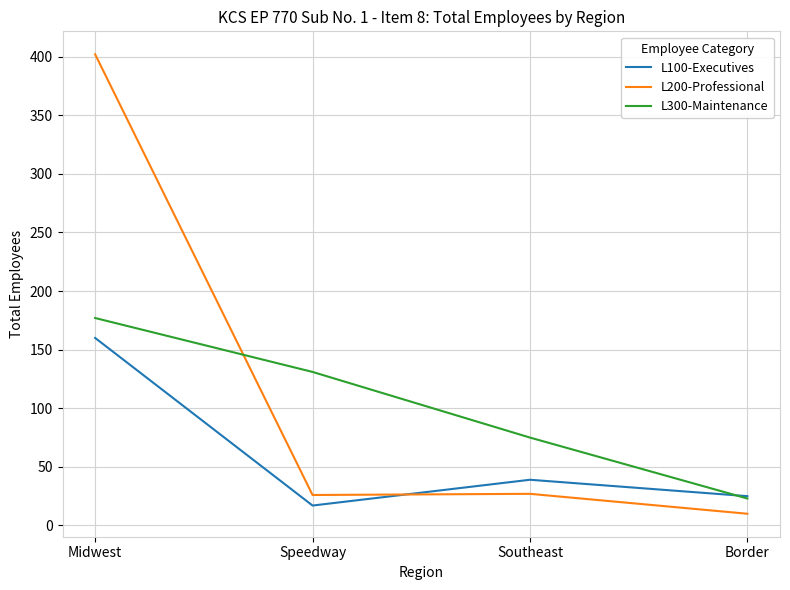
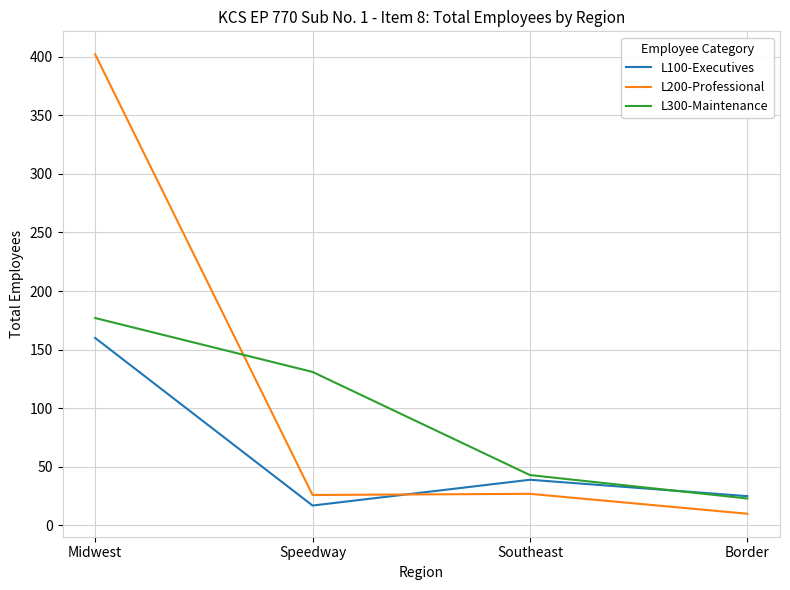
L300-Maintenance, Southeast: 75 -> 43
